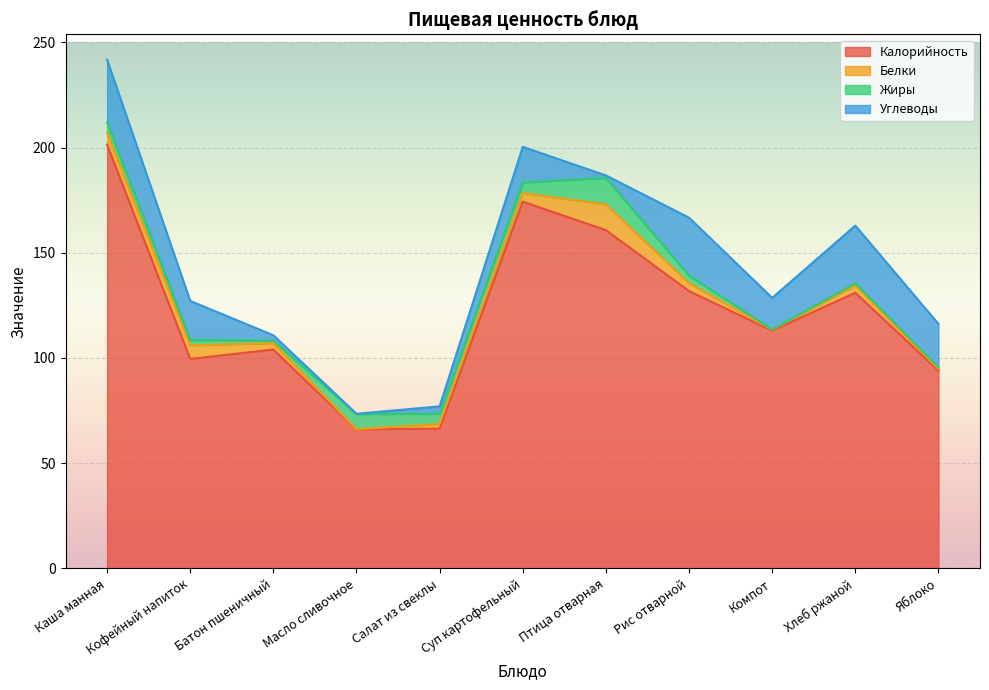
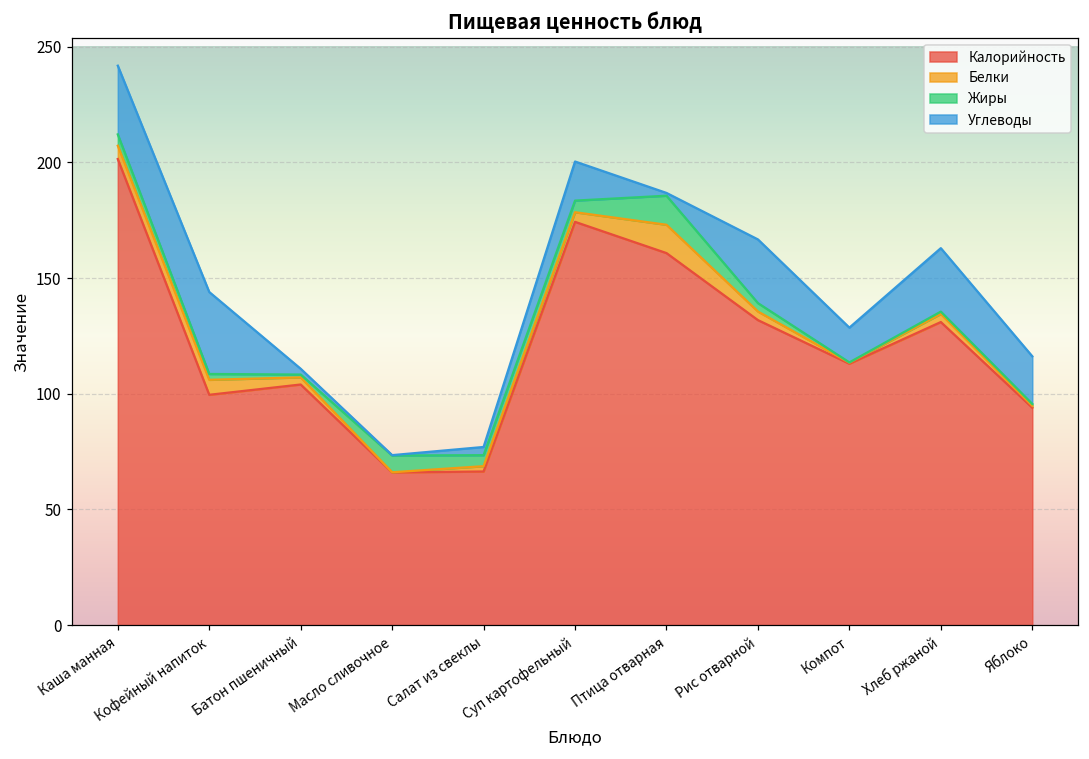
Углеводы, Кофейный напиток: 19 -> 35
